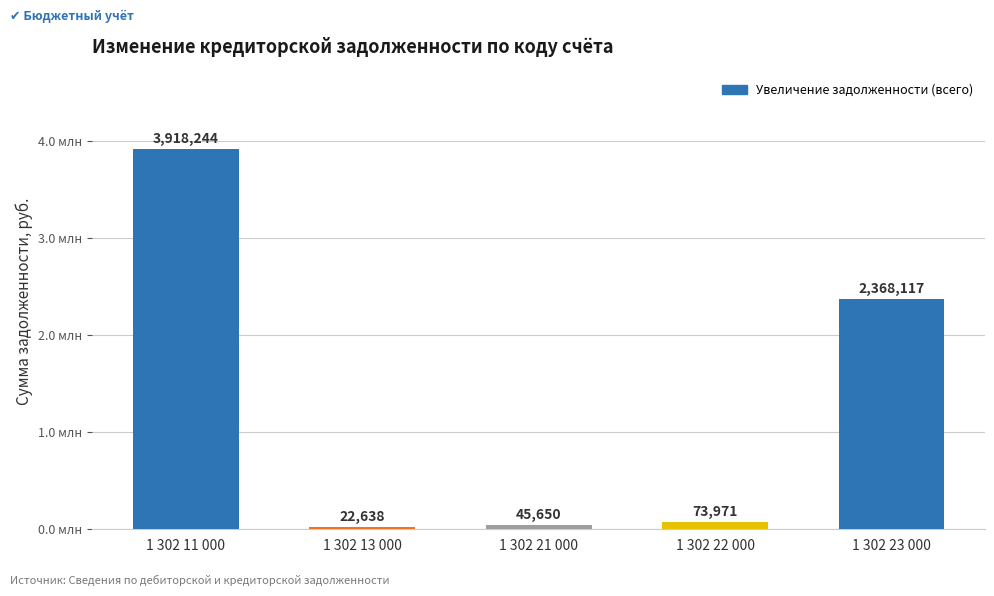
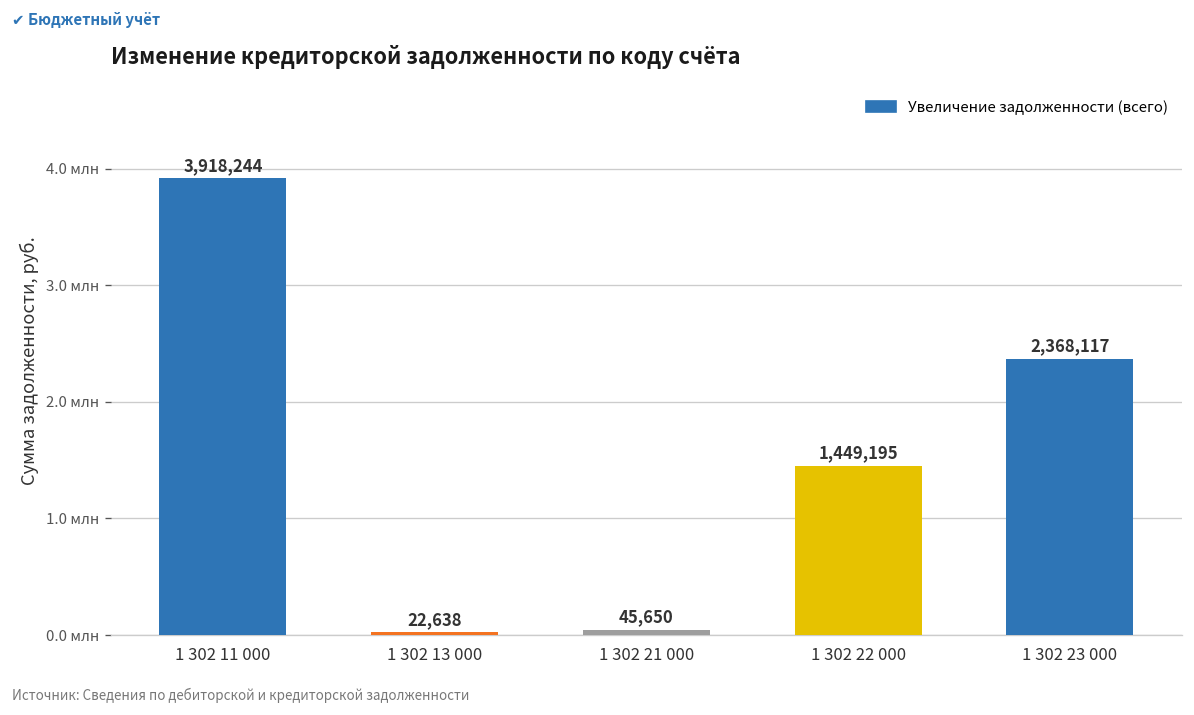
1 302 22 000: 73,971 -> 1,449,195
